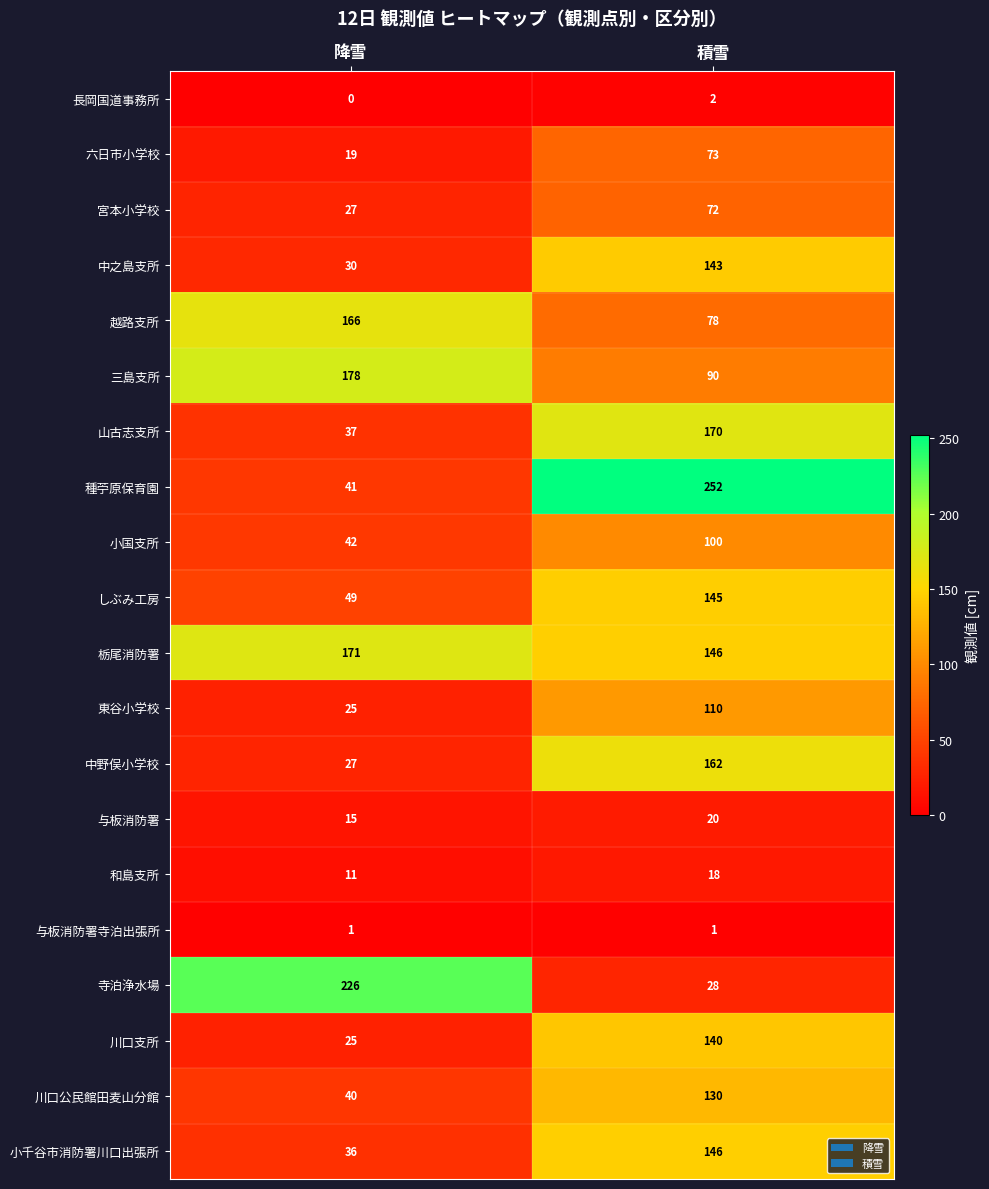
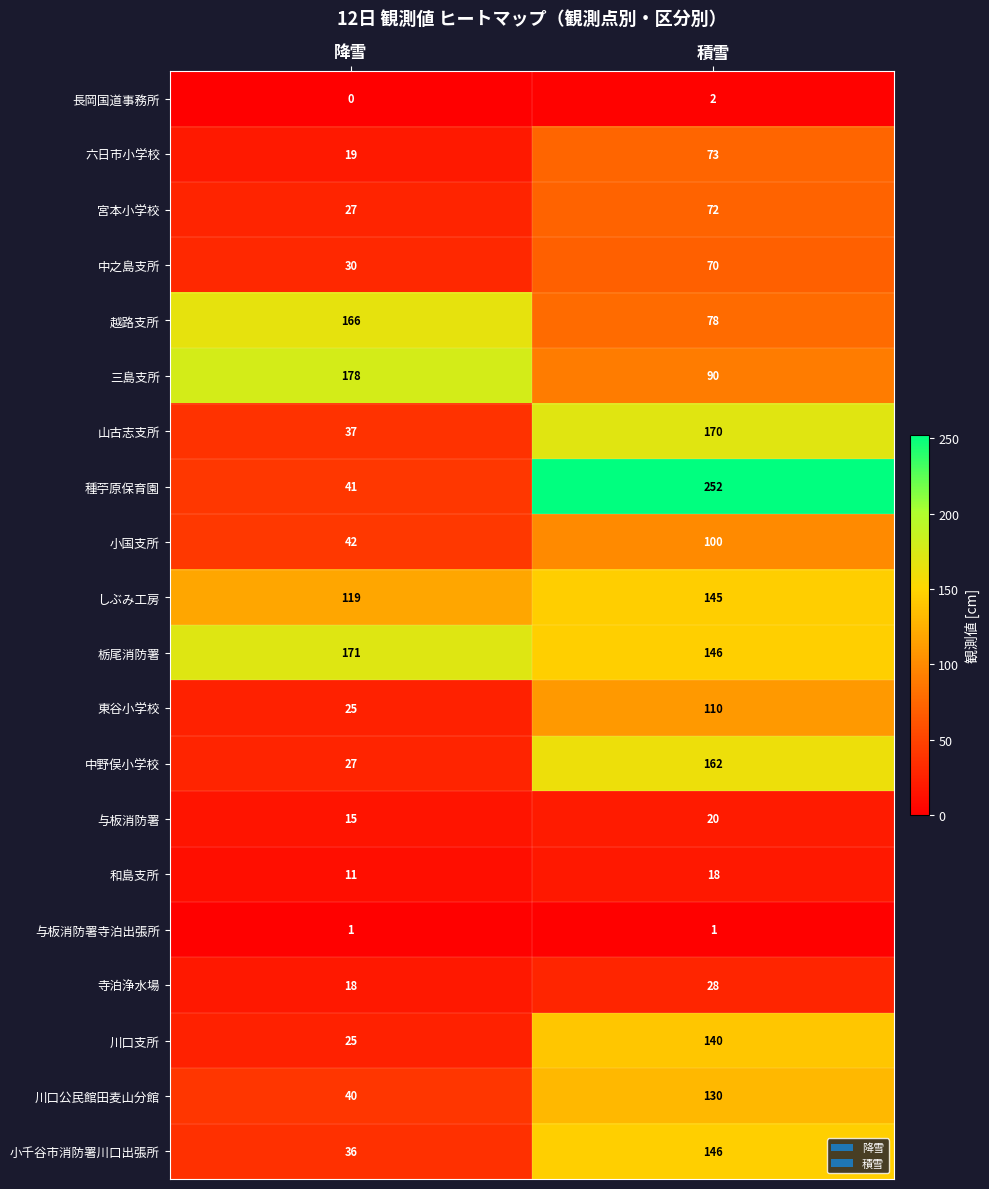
中之島支所, 積雪: 143 -> 70
しぶみ工房, 降雪: 49 -> 119
寺泊浄水場, 降雪: 226 -> 18
